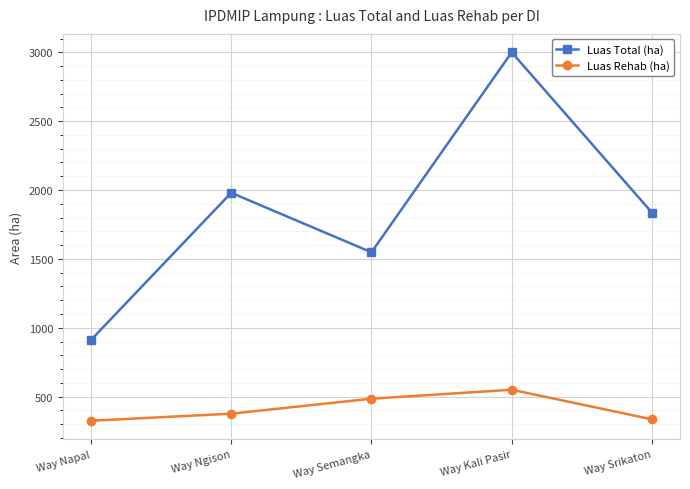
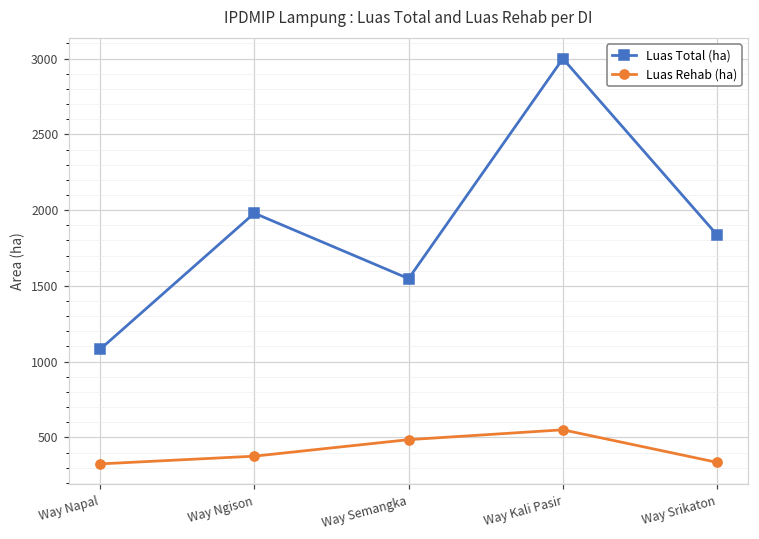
Luas Total (ha), Way Napal: 910 -> 1080
